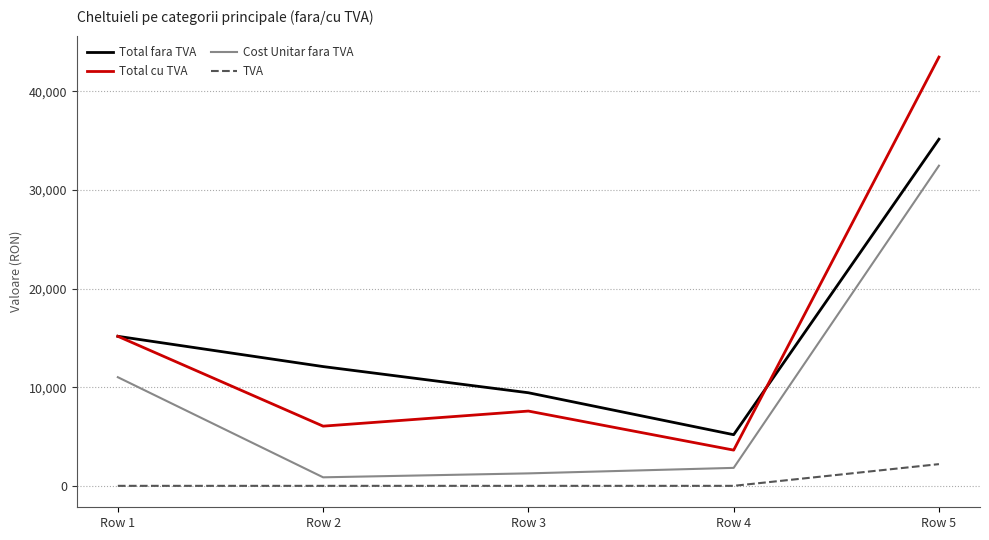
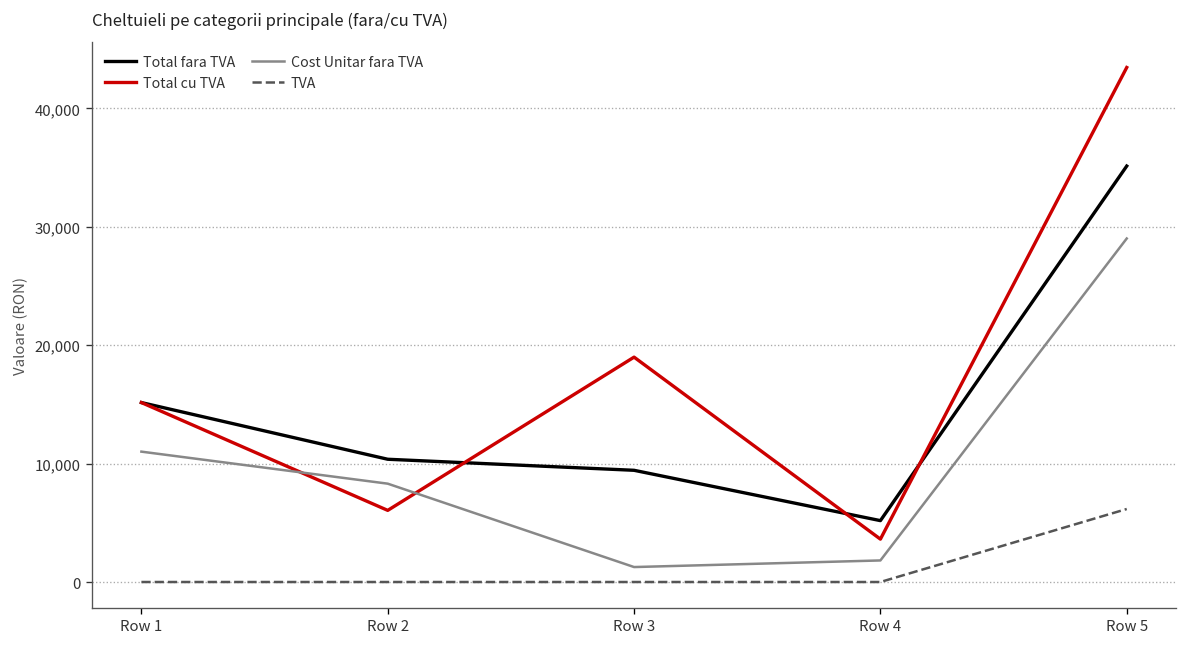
Total fara TVA, Row 2: 12,000 -> 10,000
Cost Unitar fara TVA, Row 2: 1,000 -> 8,000
Total cu TVA, Row 3: 8,000 -> 19,000
Cost Unitar fara TVA, Row 5: 32,000 -> 29,000
TVA, Row 5: 2,000 -> 6,000
